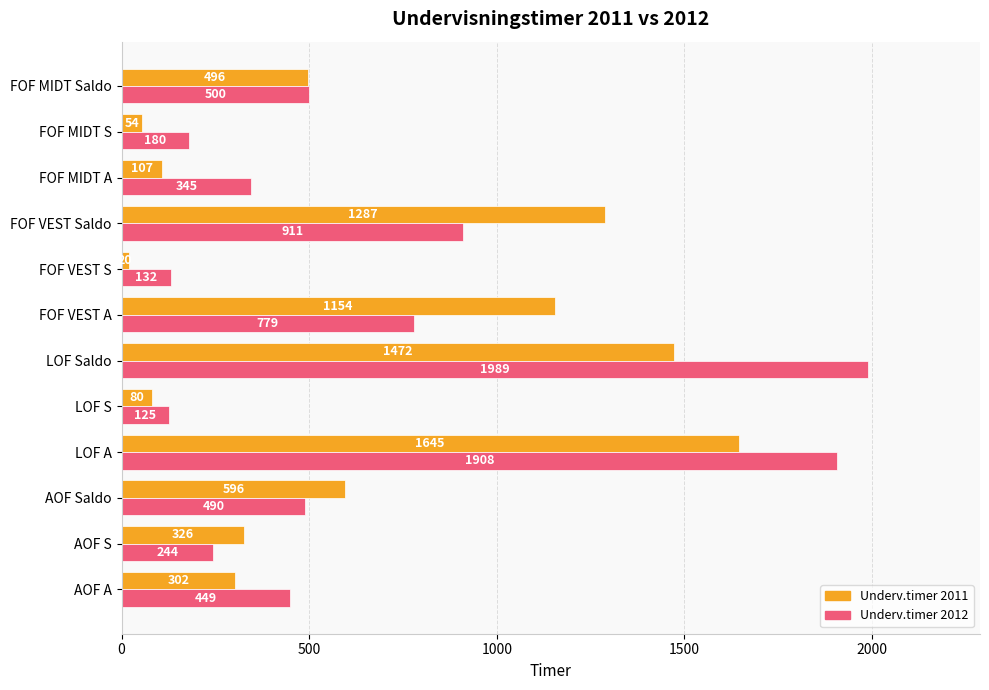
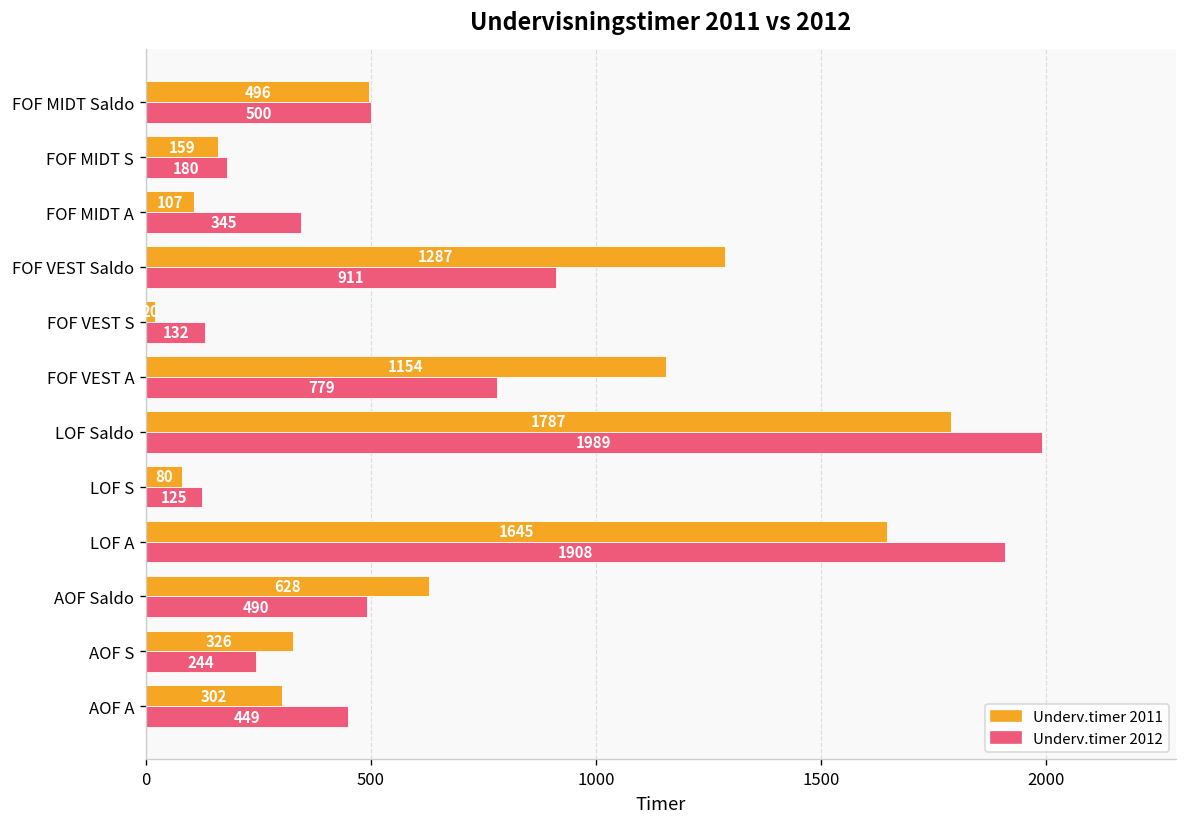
Underv.timer 2011, FOF MIDT S: 54 -> 159
Underv.timer 2011, LOF Saldo: 1472 -> 1787
Underv.timer 2011, AOF Saldo: 596 -> 628
